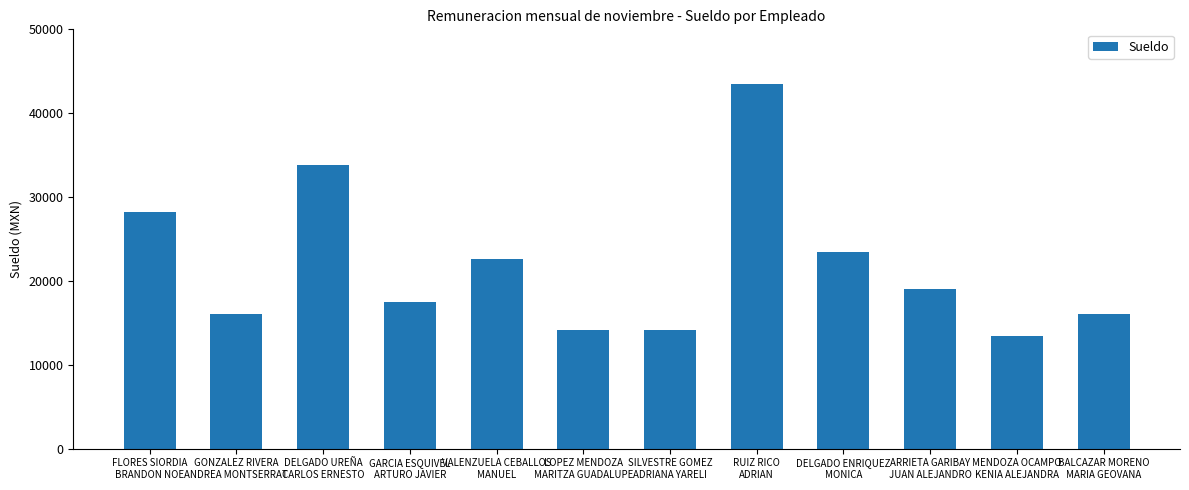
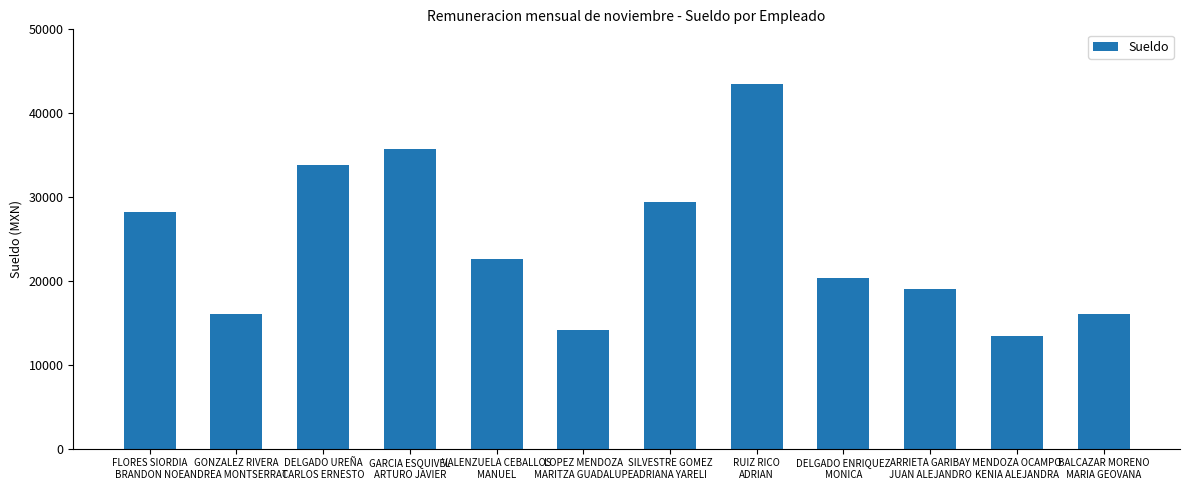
GARCIA ESQUIVEL ARTURO JAVIER: 17000 -> 36000
SILVESTRE GOMEZ ADRIANA YARELI: 14000 -> 29000
DELGADO ENRIQUEZ MONICA: 23000 -> 20000
